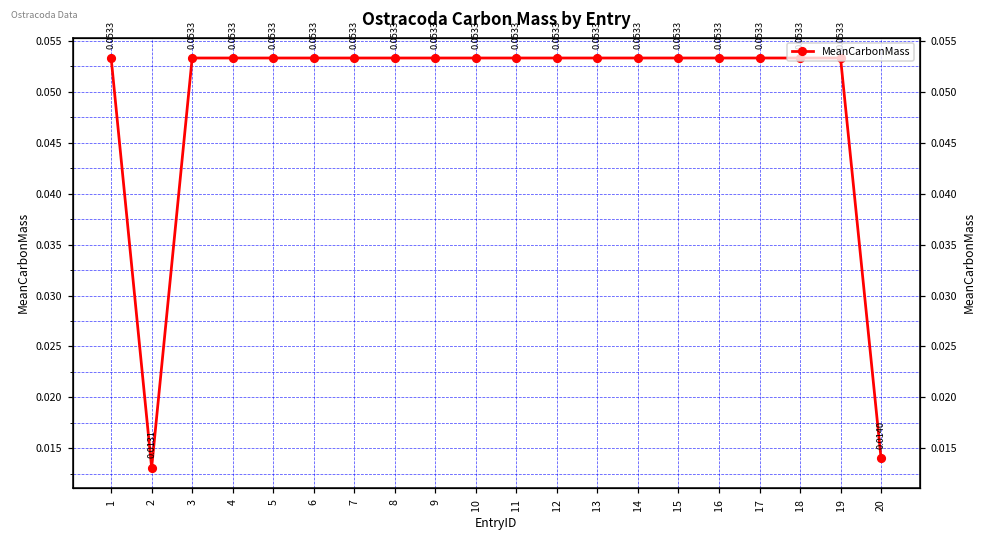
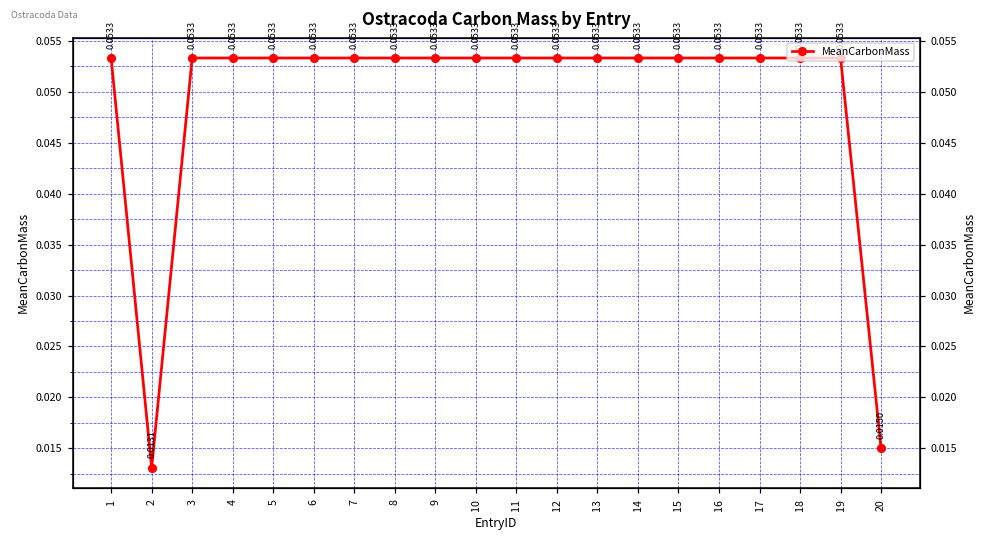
20: 0.0140 -> 0.0150
